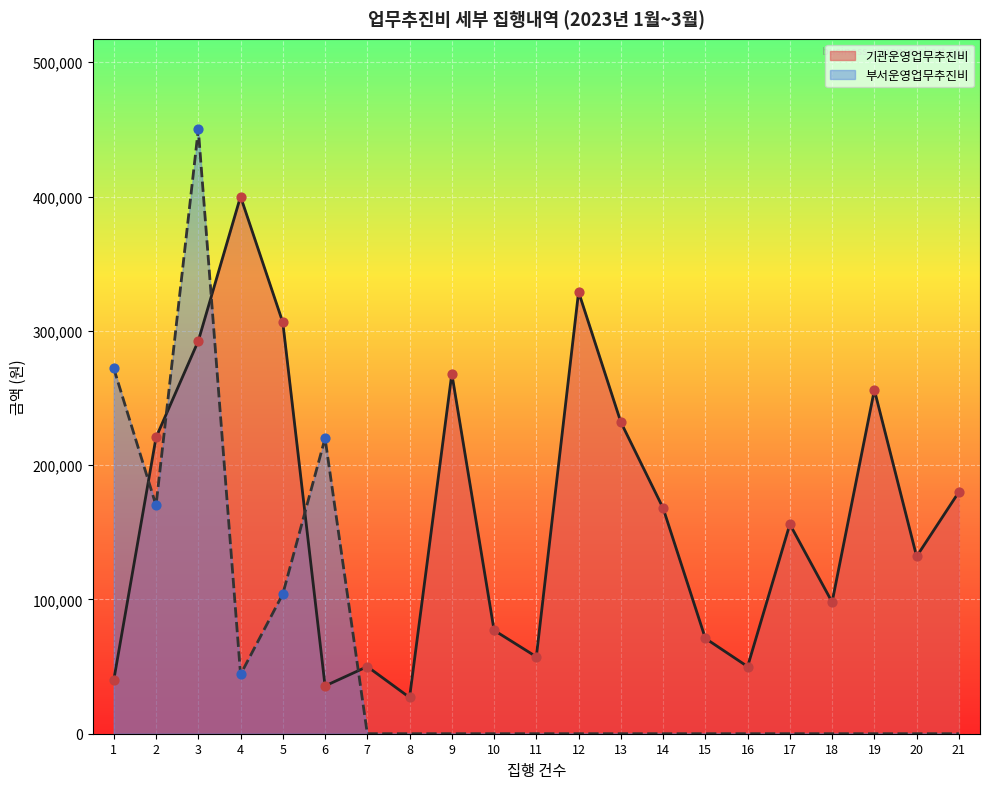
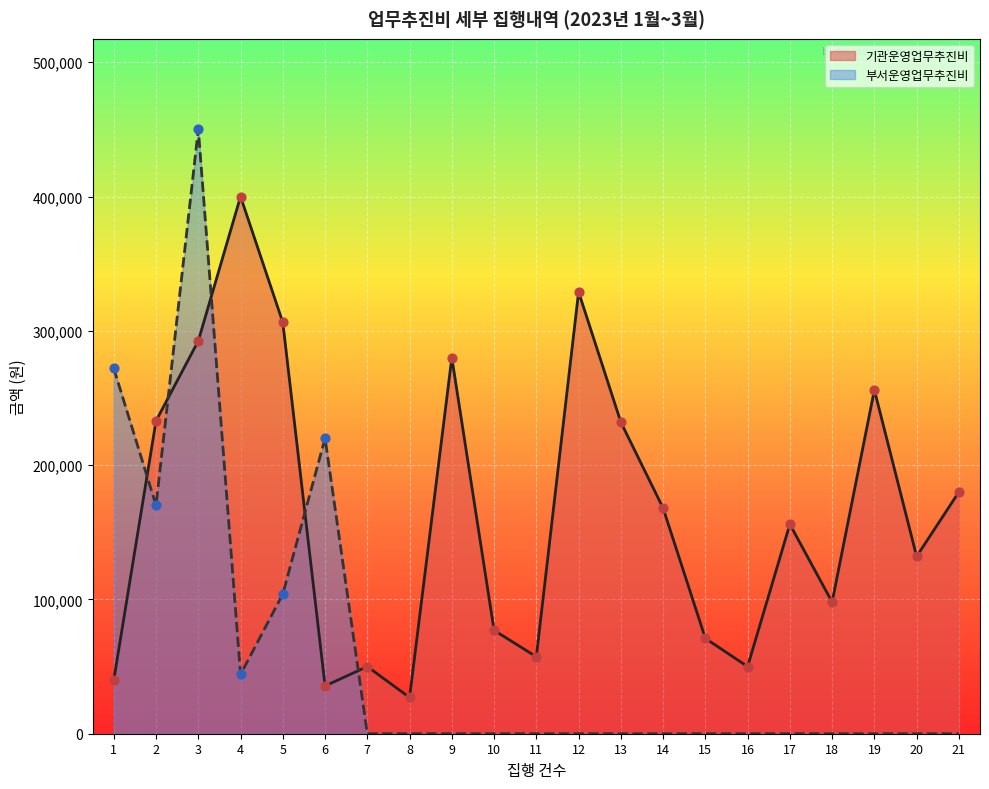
기관운영업무추진비, 2: 221,000 -> 233,000
기관운영업무추진비, 9: 268,000 -> 280,000
